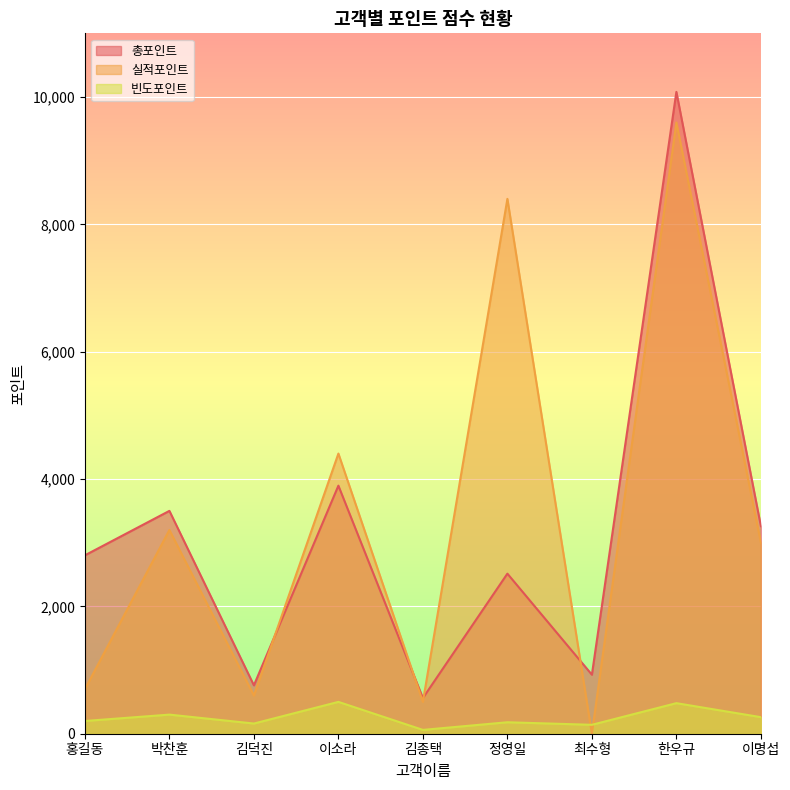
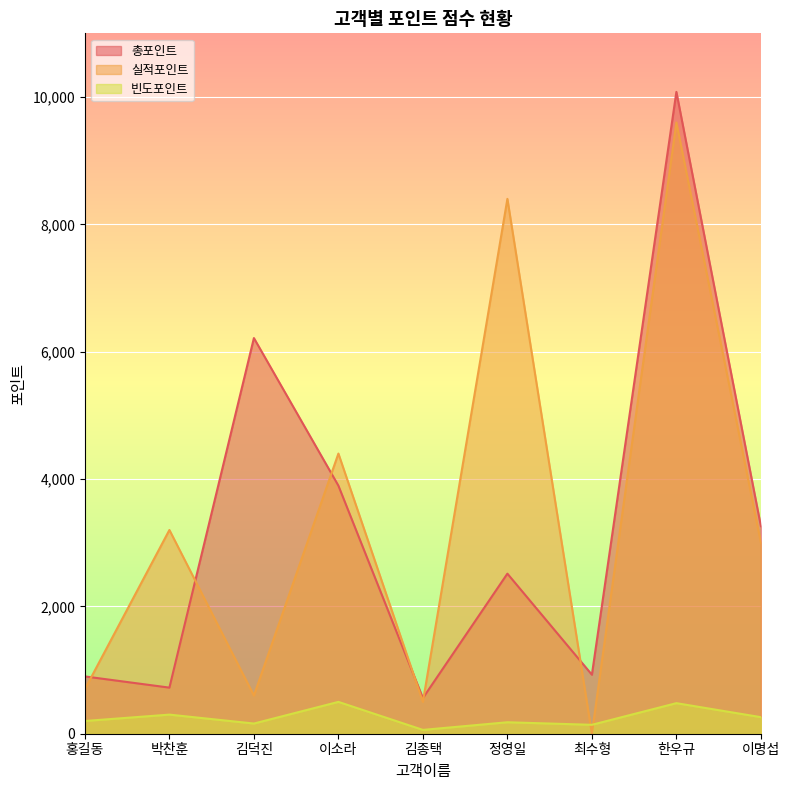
총포인트, 홍길동: 2,800 -> 900
총포인트, 박찬훈: 3,500 -> 700
총포인트, 김덕진: 800 -> 6,200
